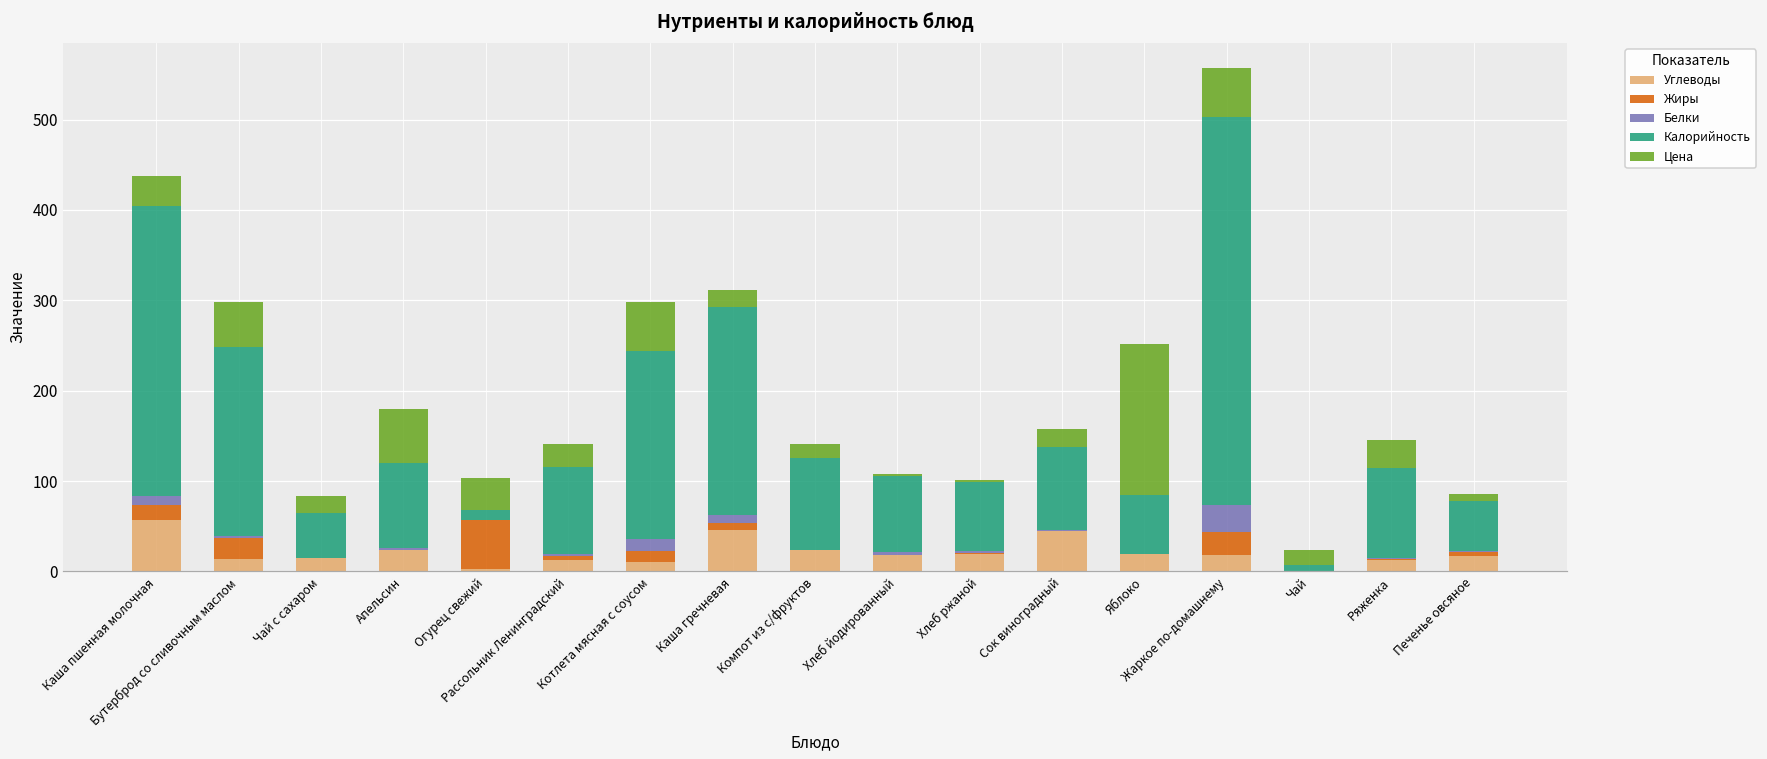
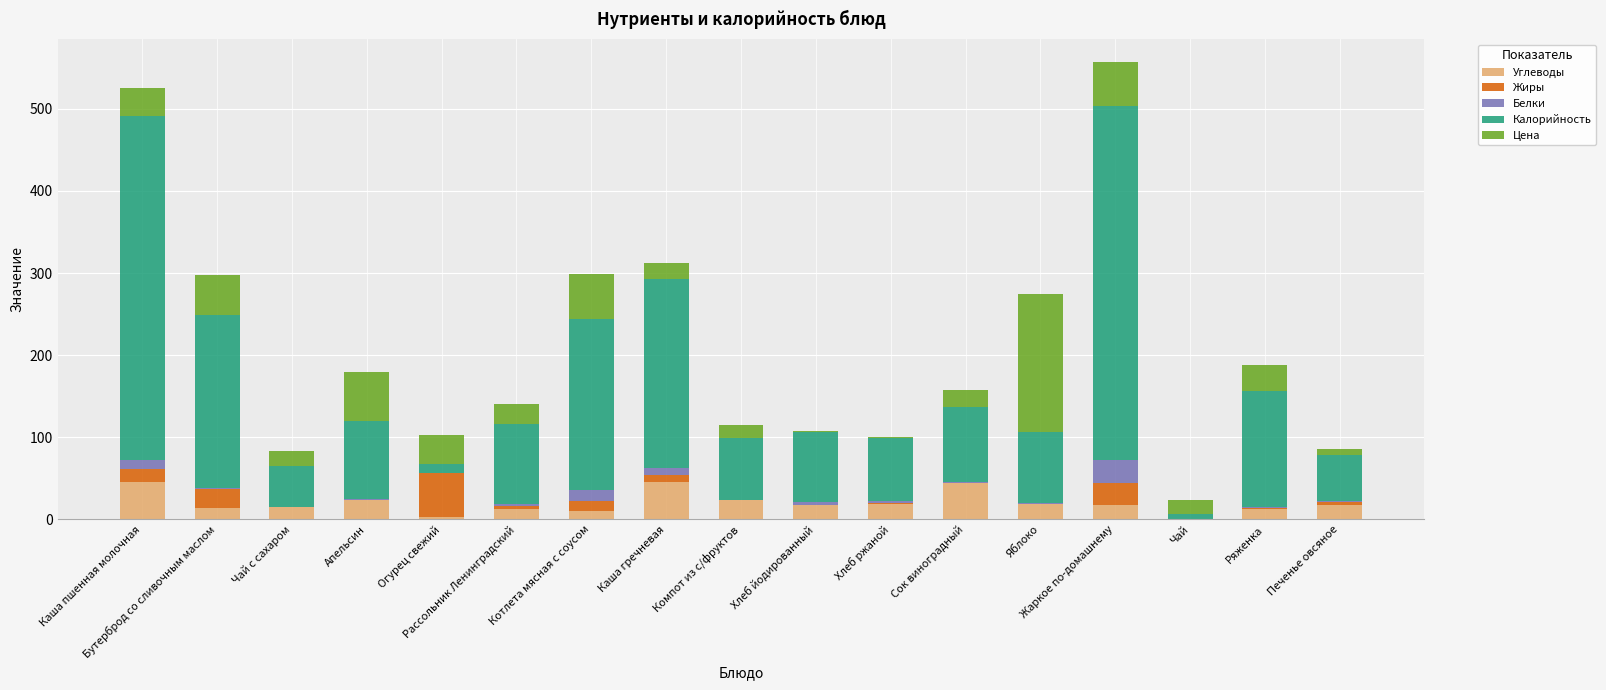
Углеводы, Каша пшенная молочная: 60 -> 50
Калорийность, Каша пшенная молочная: 320 -> 420
Калорийность, Компот из с/фруктов: 100 -> 80
Калорийность, Яблоко: 70 -> 90
Калорийность, Ряженка: 100 -> 140
